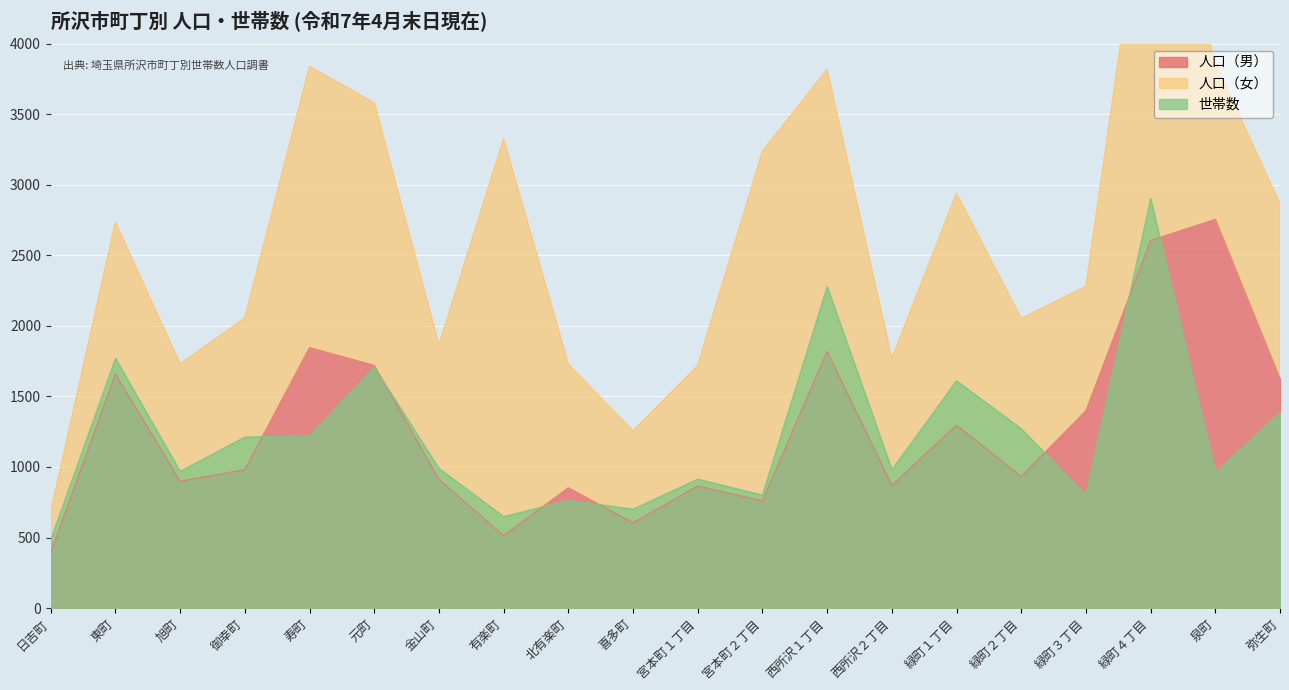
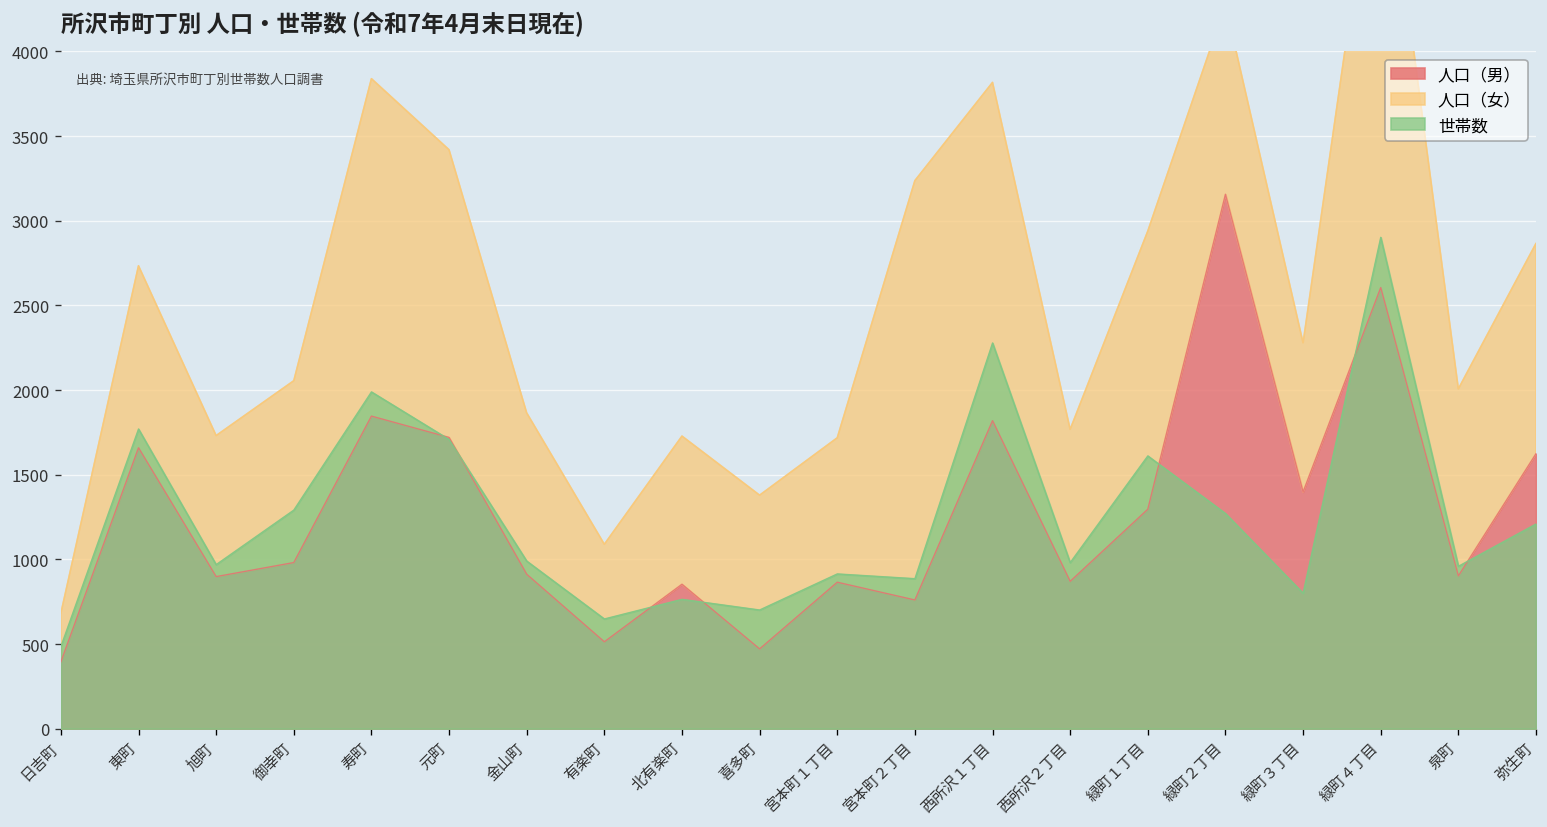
世帯数, 御幸町: 1210 -> 1290
世帯数, 寿町: 1220 -> 1990
人口（女）, 元町: 1860 -> 1700
人口（女）, 有楽町: 2810 -> 580
人口（男）, 喜多町: 600 -> 470
人口（女）, 喜多町: 650 -> 910
世帯数, 宮本町２丁目: 800 -> 890
人口（男）, 緑町２丁目: 930 -> 3160
人口（男）, 泉町: 2760 -> 900
世帯数, 弥生町: 1390 -> 1210
